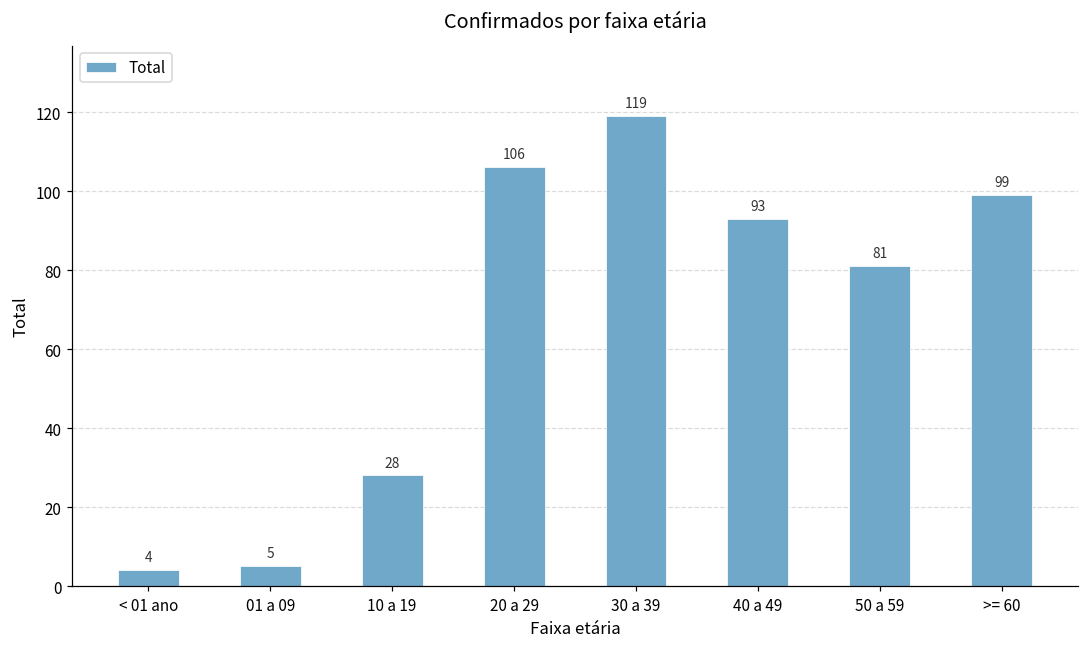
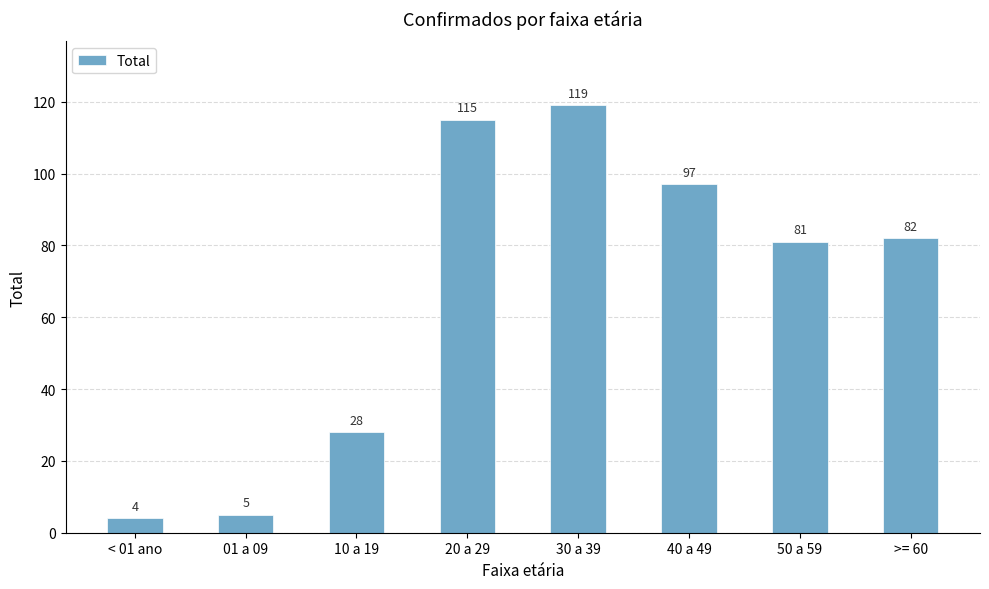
20 a 29: 106 -> 115
40 a 49: 93 -> 97
>= 60: 99 -> 82
